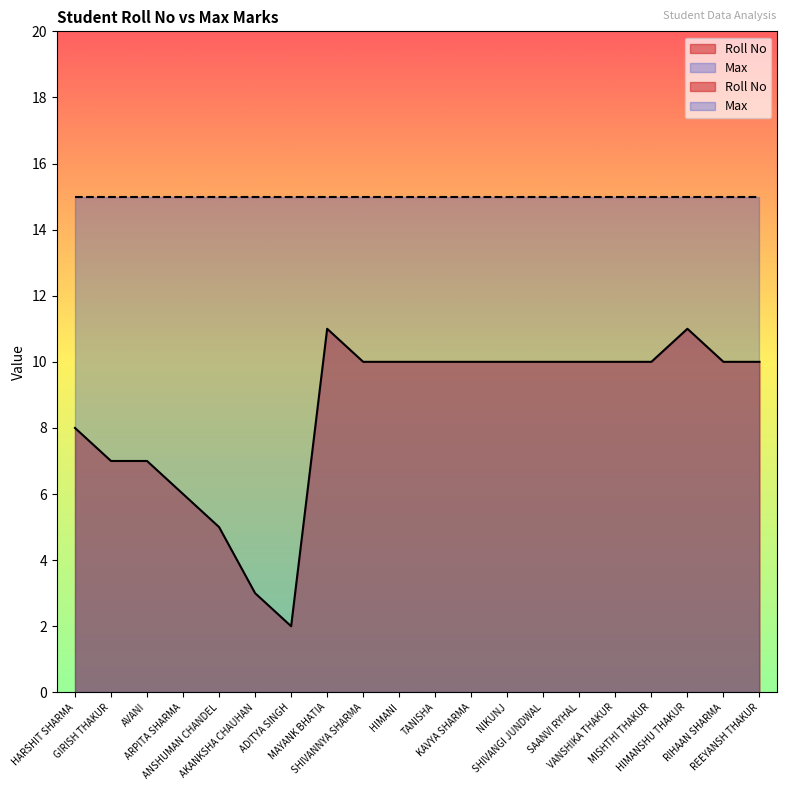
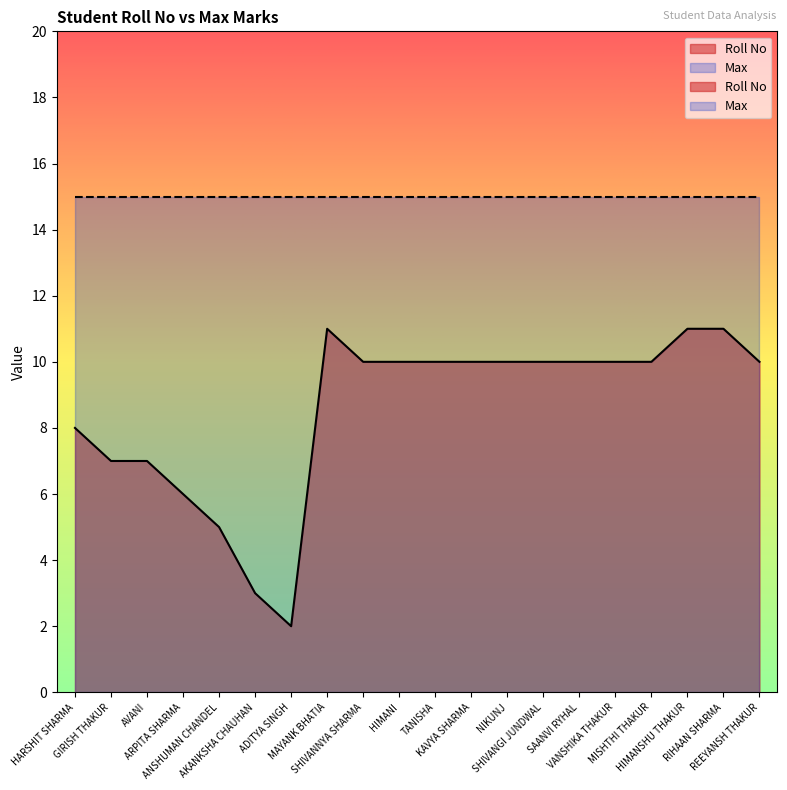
Roll No, RIHAAN SHARMA: 10 -> 11
